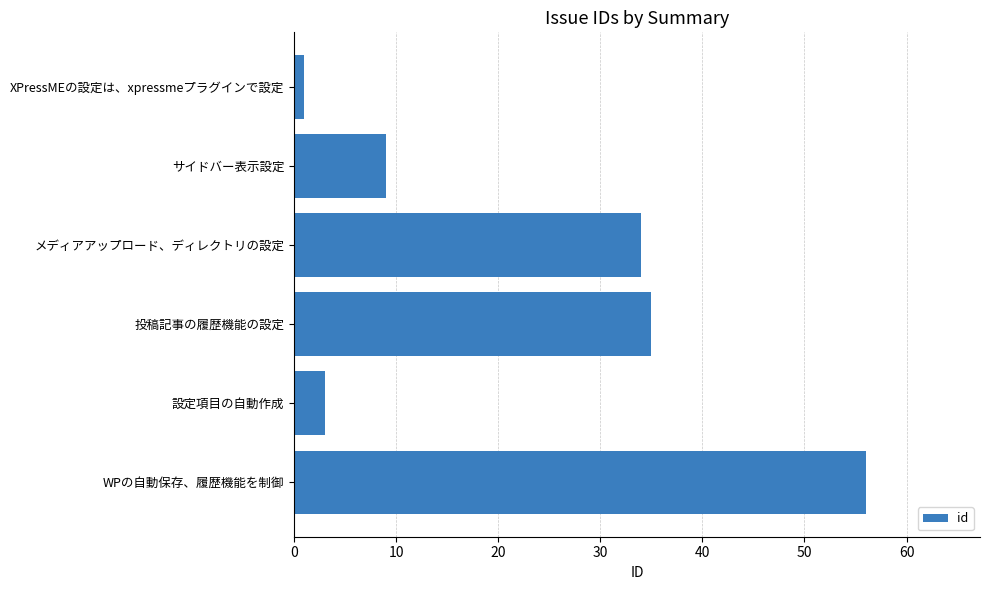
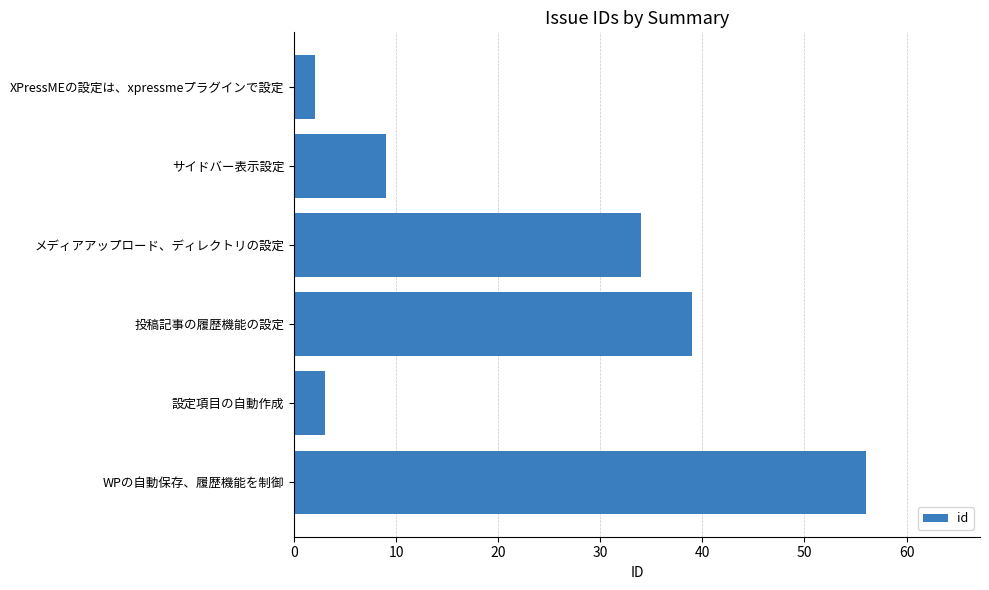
XPressMEの設定は、xpressmeプラグインで設定: 1 -> 2
投稿記事の履歴機能の設定: 35 -> 39
